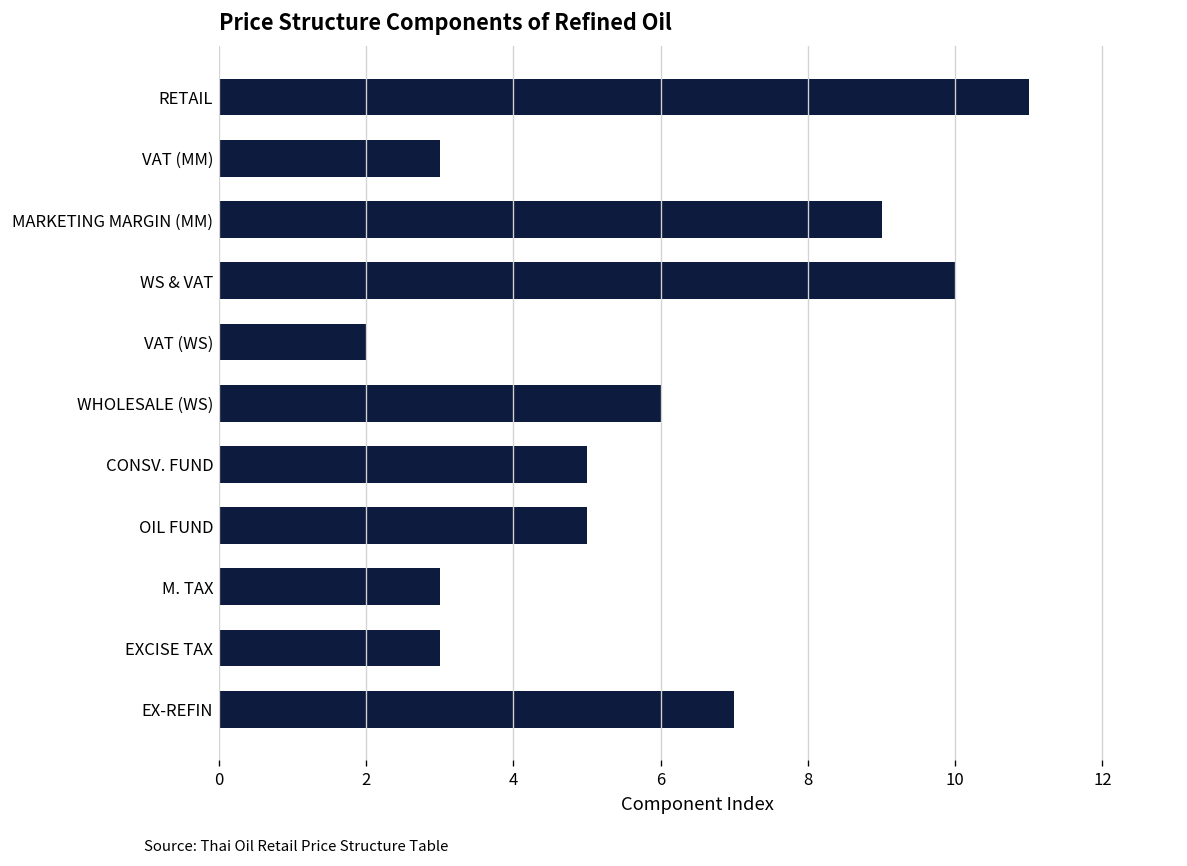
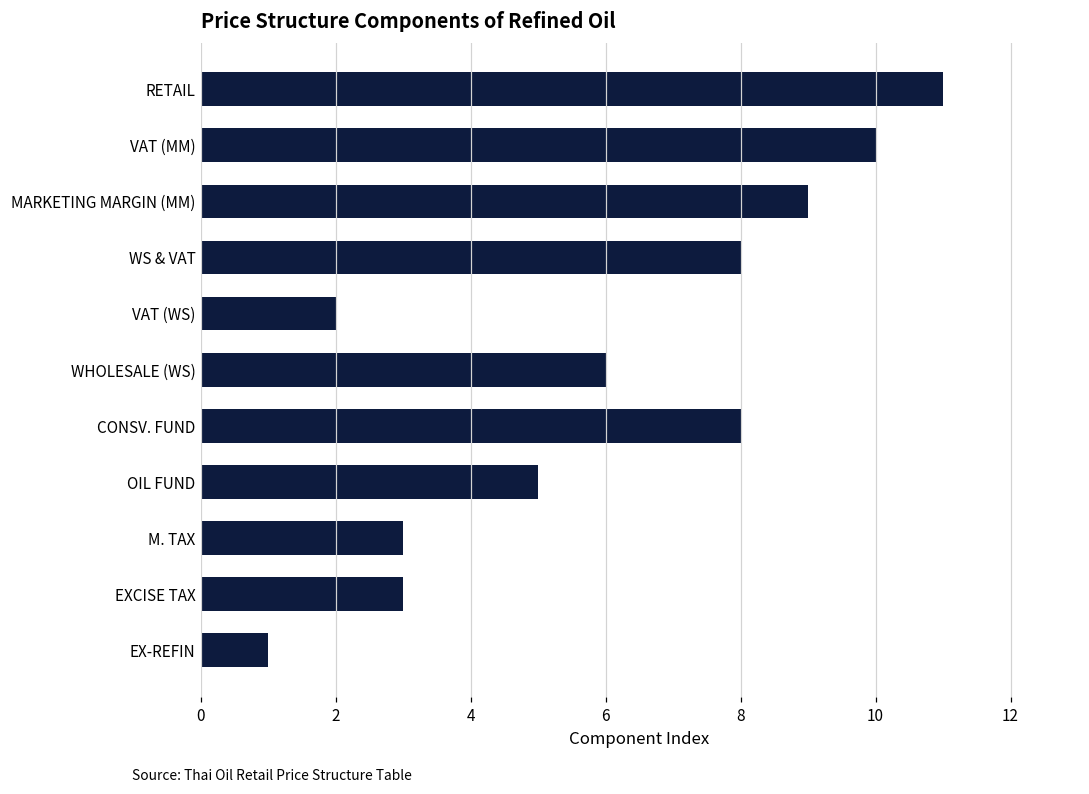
VAT (MM): 3 -> 10
WS & VAT: 10 -> 8
CONSV. FUND: 5 -> 8
EX-REFIN: 7 -> 1
